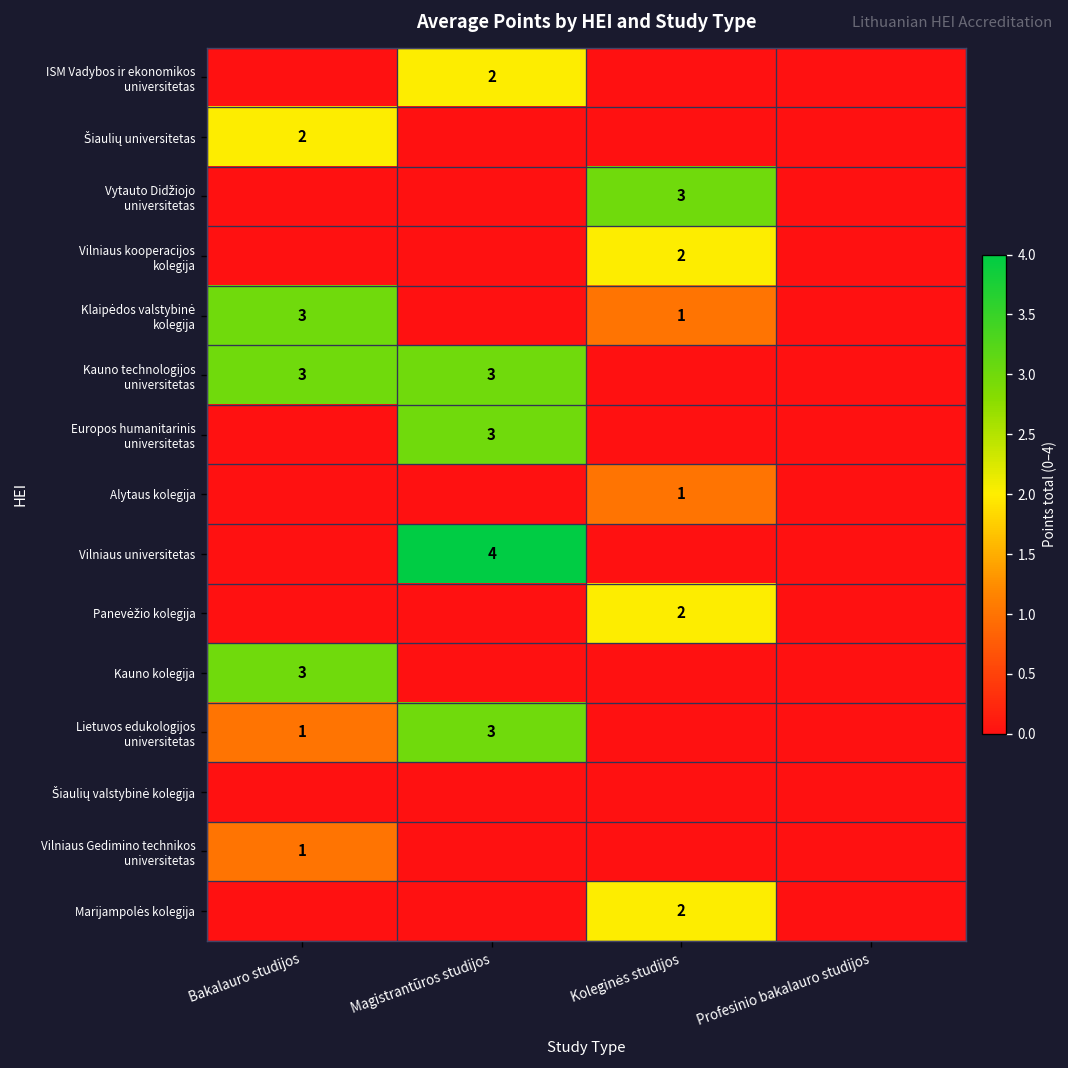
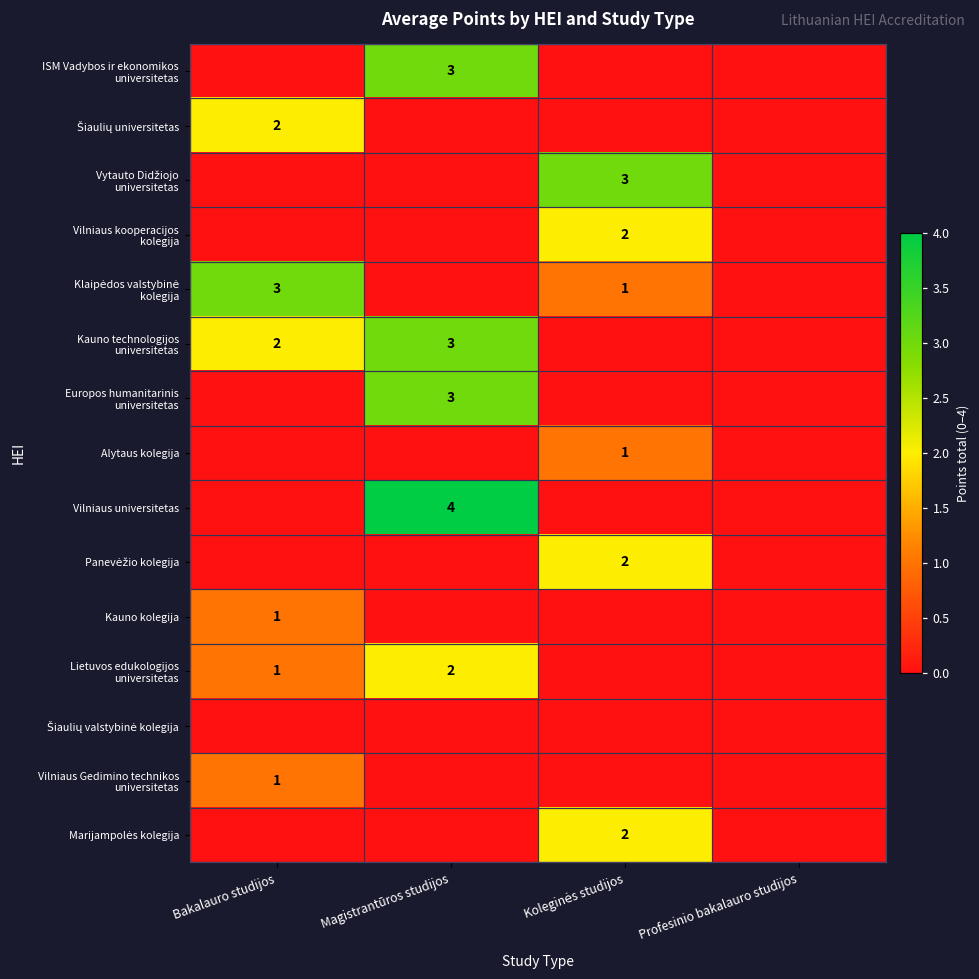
ISM Vadybos ir ekonomikos universitetas, Magistrantūros studijos: 2 -> 3
Kauno technologijos universitetas, Bakalauro studijos: 3 -> 2
Kauno kolegija, Bakalauro studijos: 3 -> 1
Lietuvos edukologijos universitetas, Magistrantūros studijos: 3 -> 2
